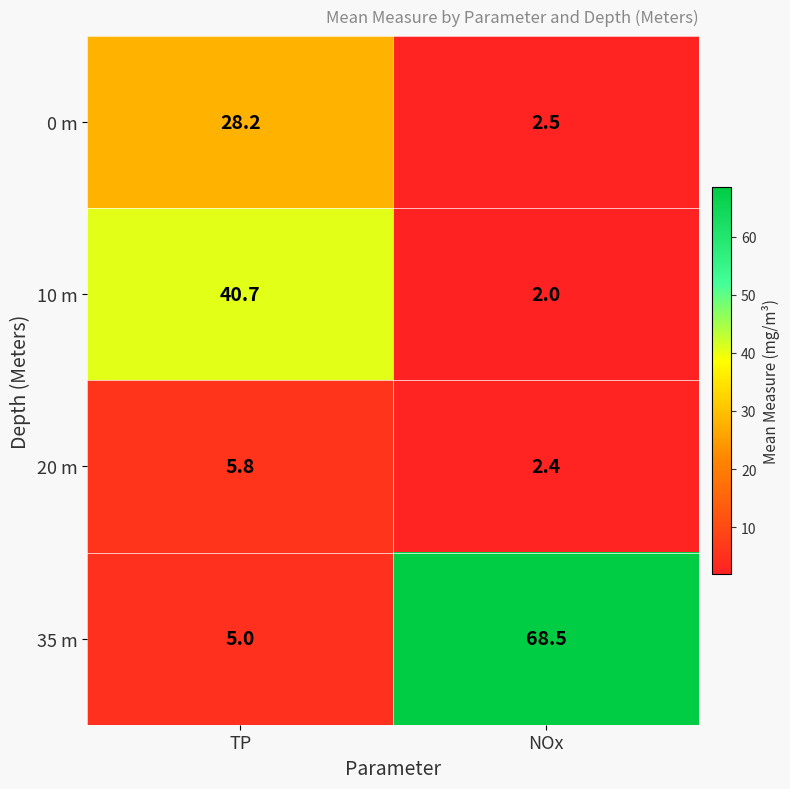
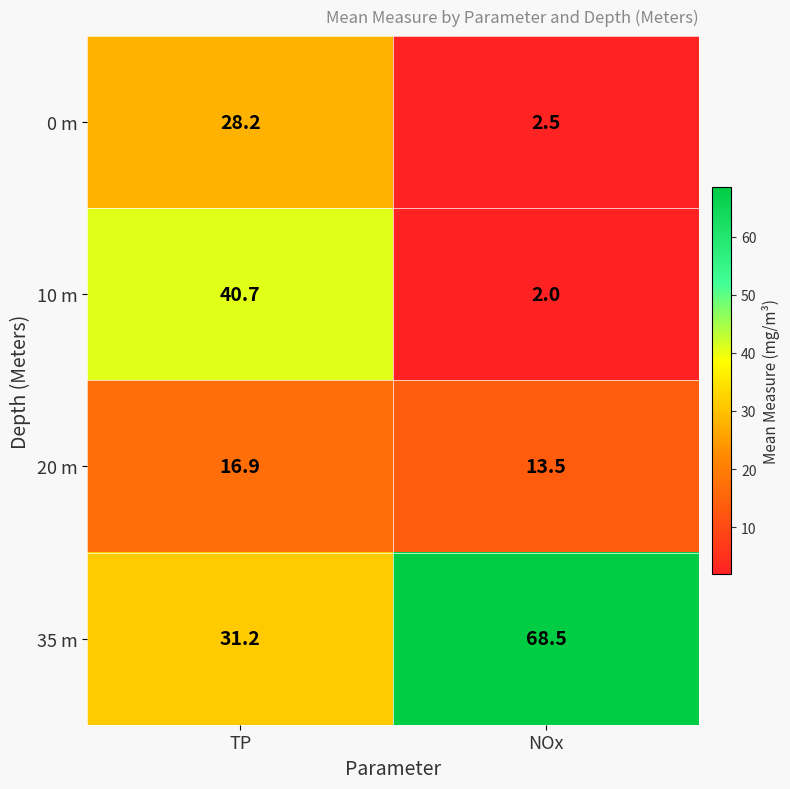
20 m, TP: 5.8 -> 16.9
20 m, NOx: 2.4 -> 13.5
35 m, TP: 5.0 -> 31.2
